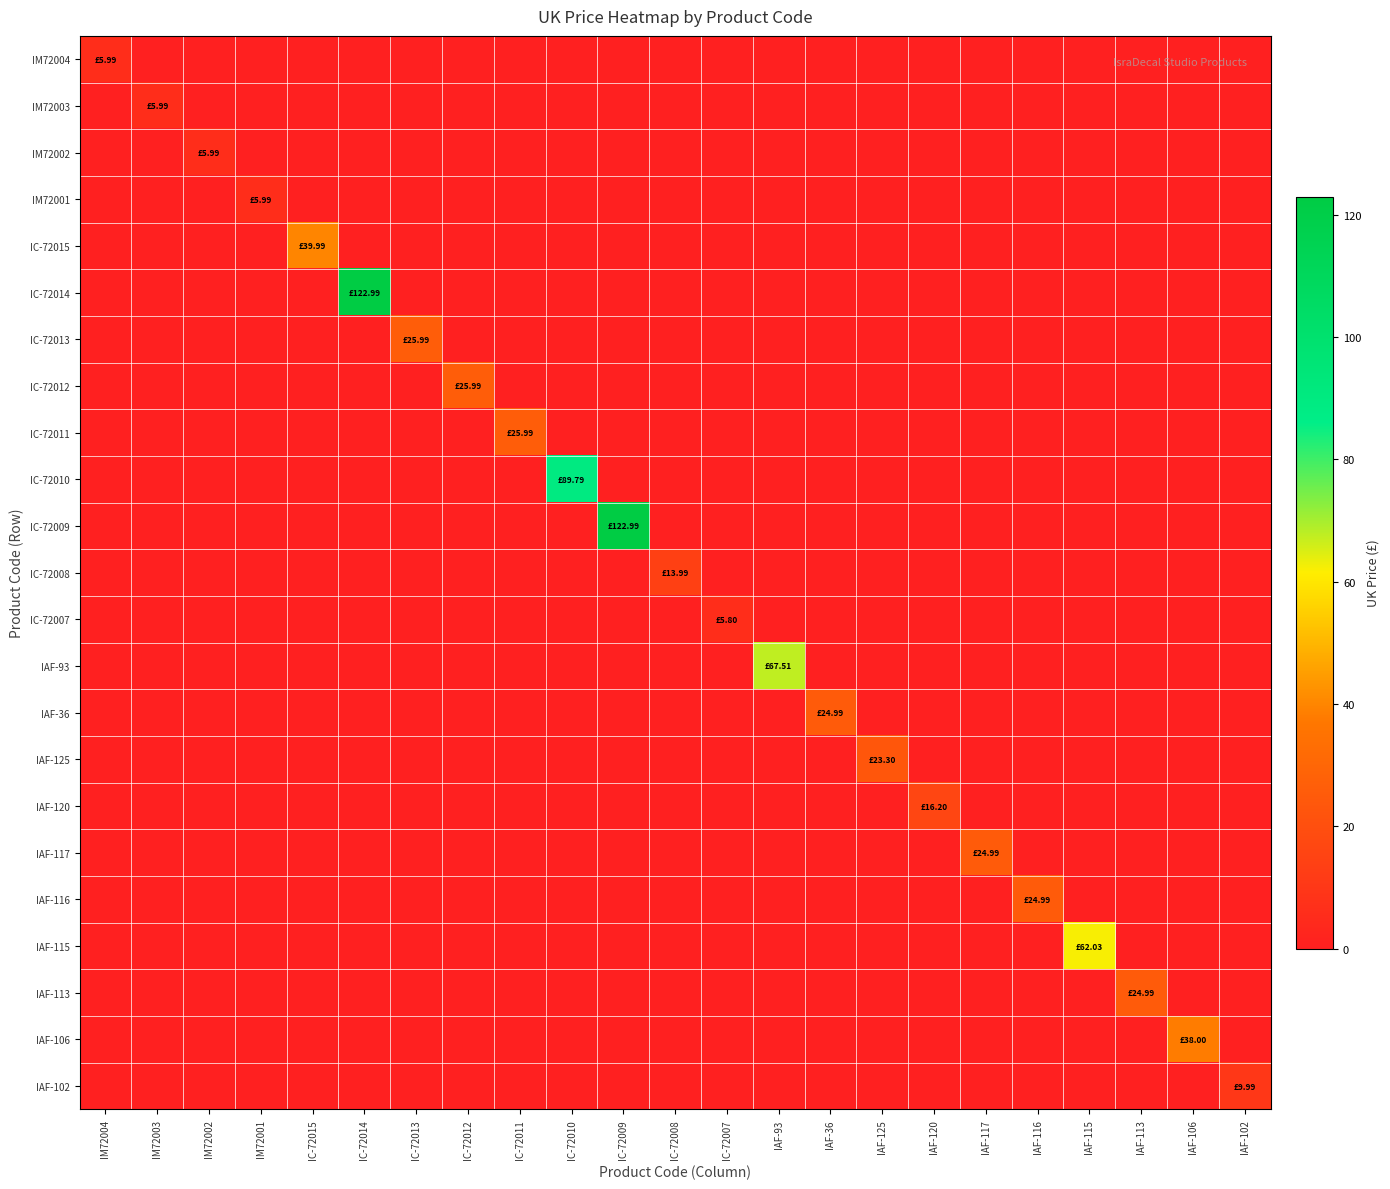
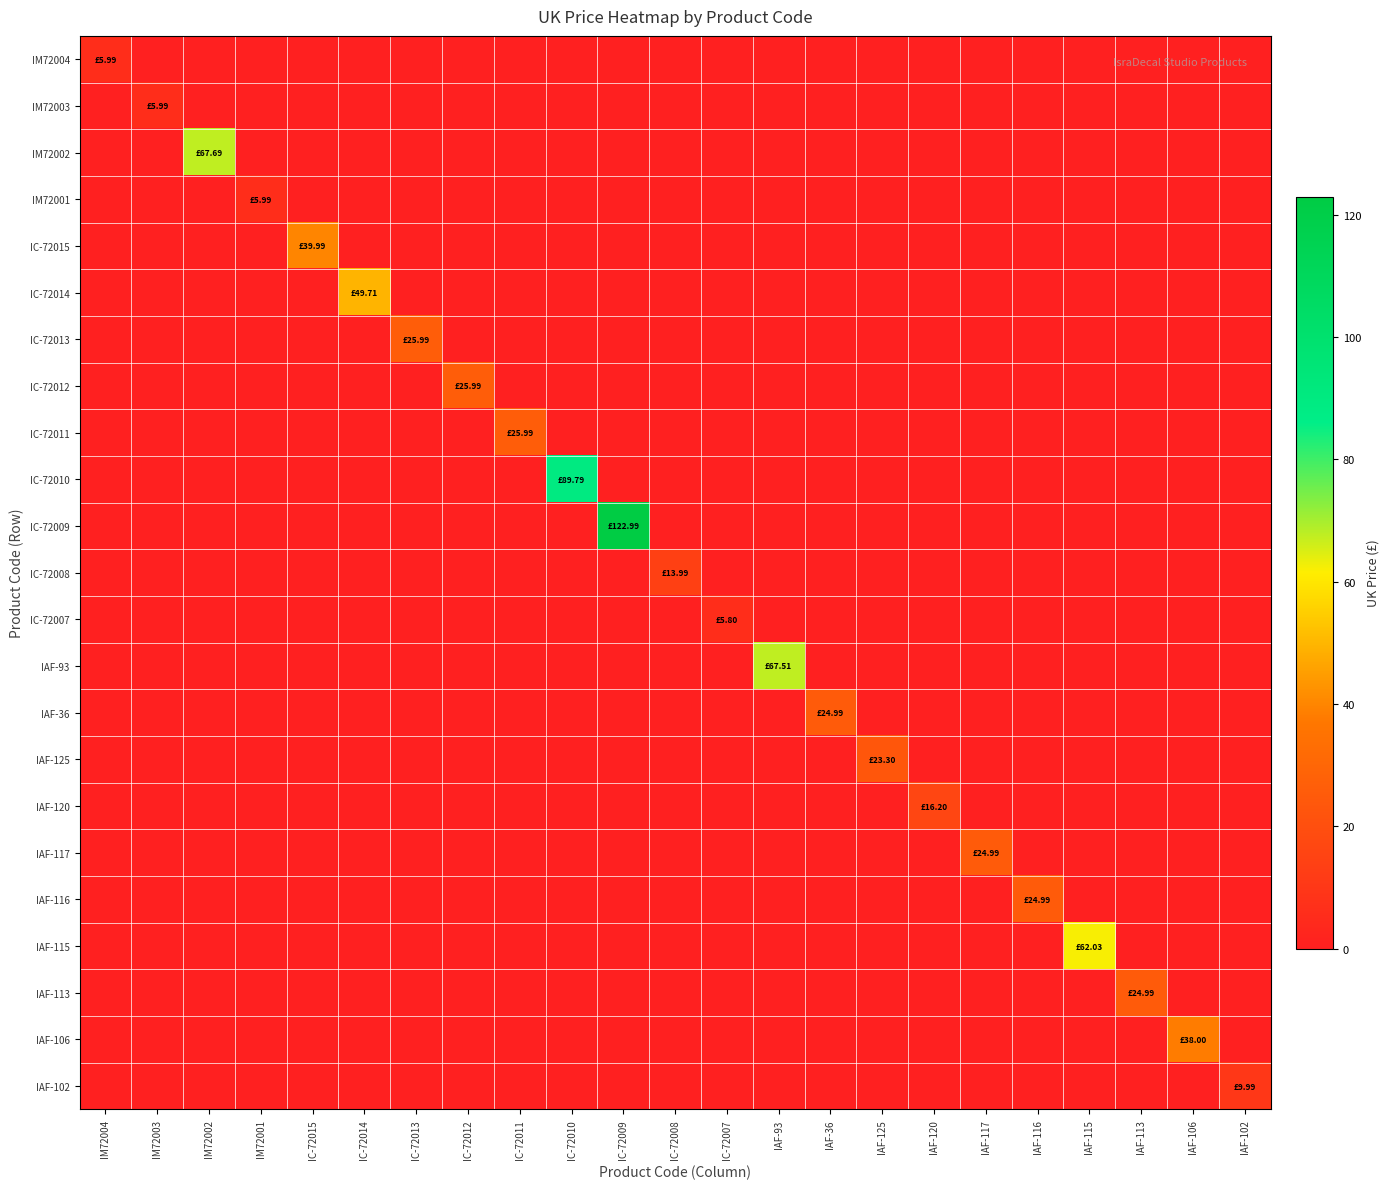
IM72002, IM72002: £5.99 -> £67.69
IC-72014, IC-72014: £122.99 -> £49.71
